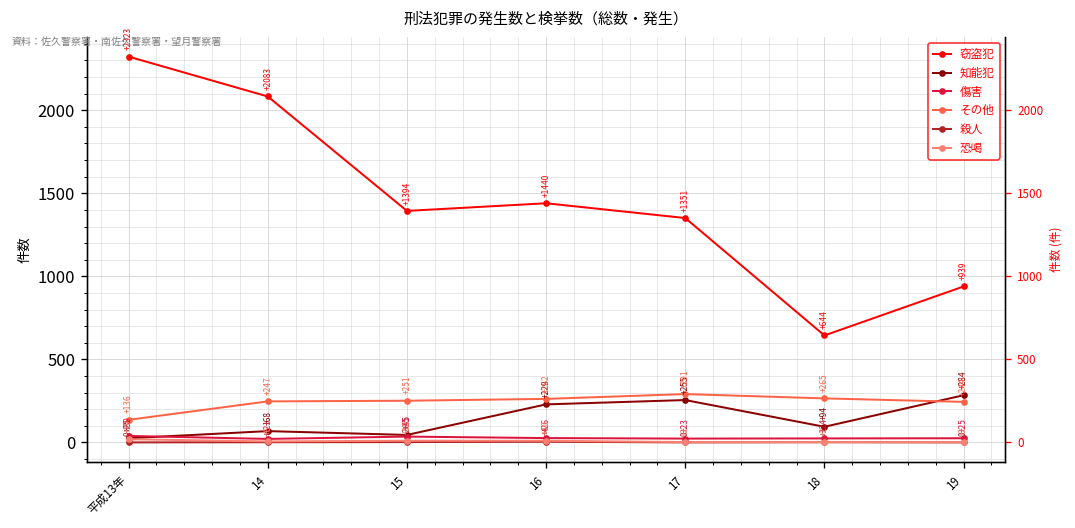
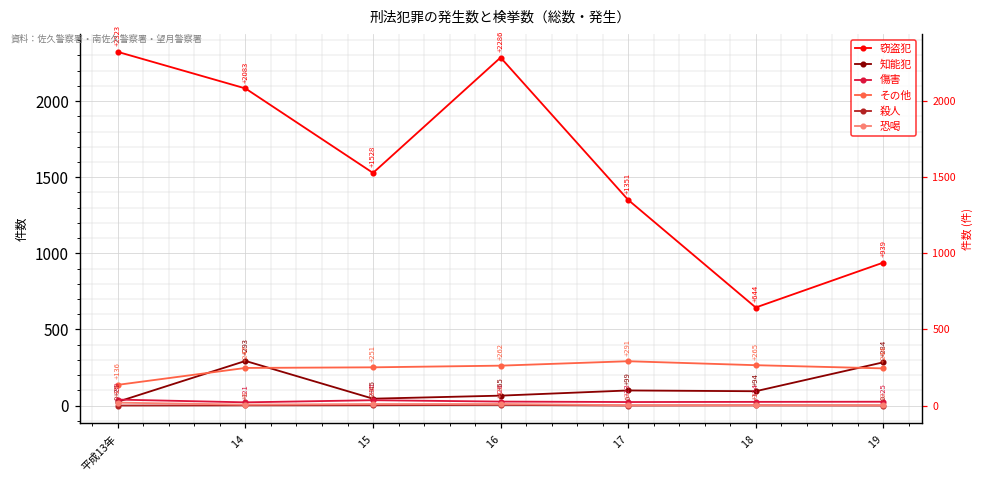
知能犯, 14: +68 -> +293
窃盗犯, 15: +1394 -> +1528
窃盗犯, 16: +1440 -> +2286
知能犯, 16: +229 -> +65
知能犯, 17: +255 -> +99
